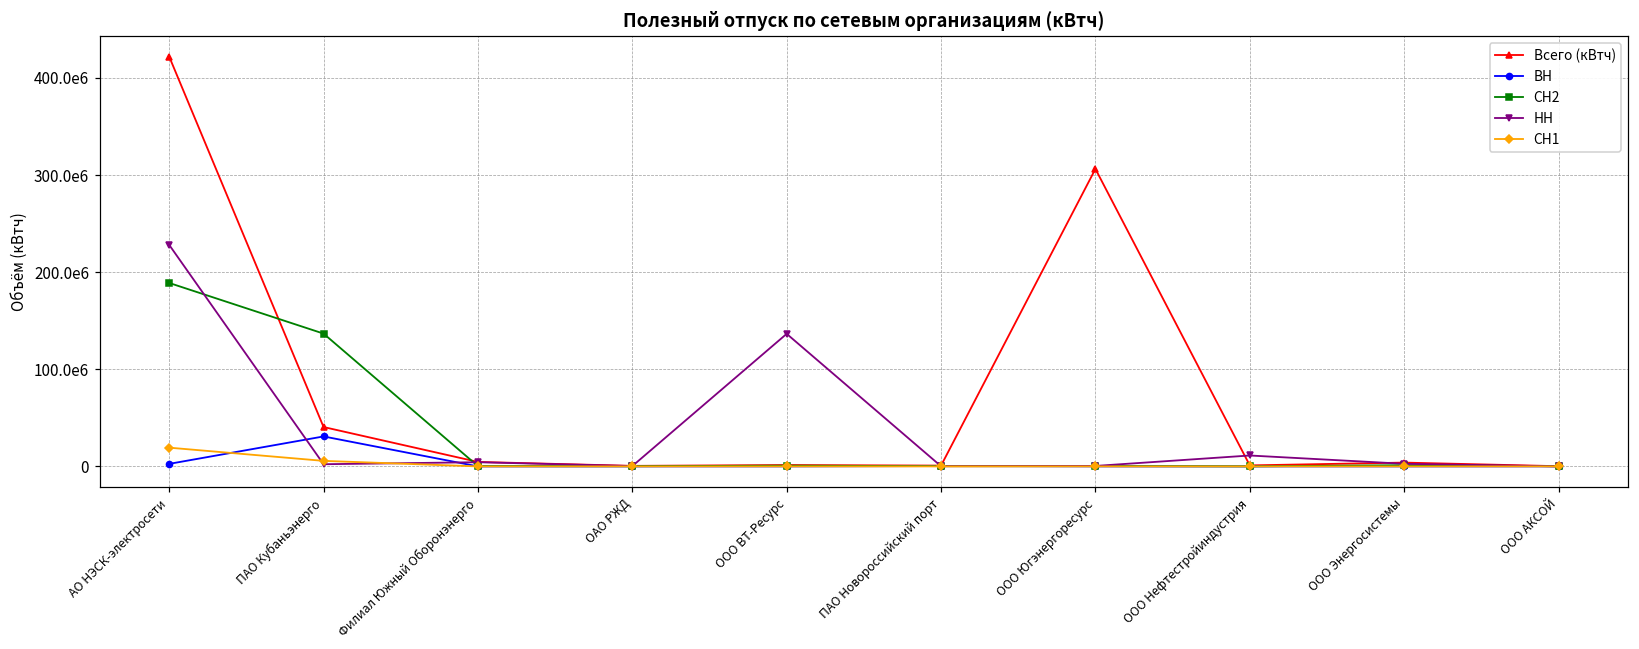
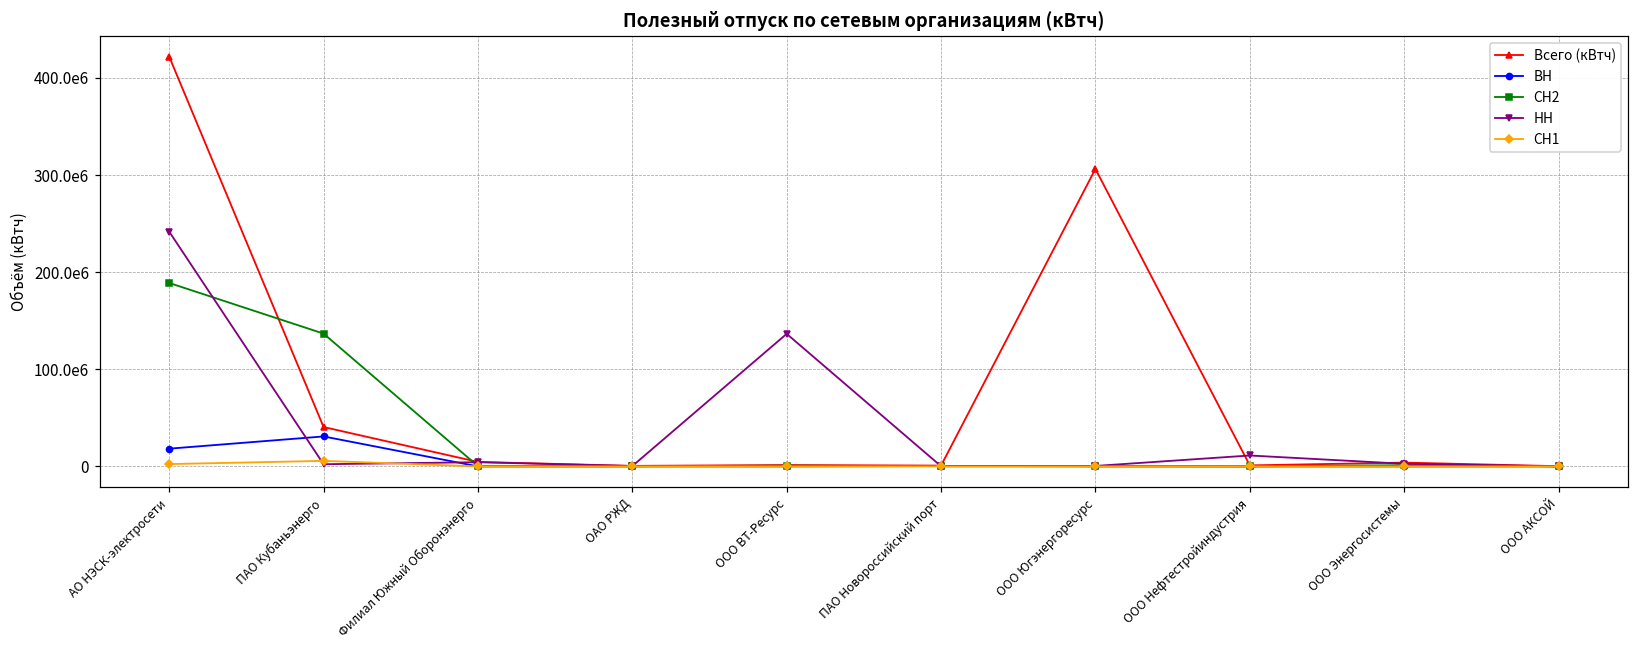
ВН, АО НЭСК-электросети: 0 -> 20000000
НН, АО НЭСК-электросети: 230000000 -> 240000000
СН1, АО НЭСК-электросети: 20000000 -> 0
